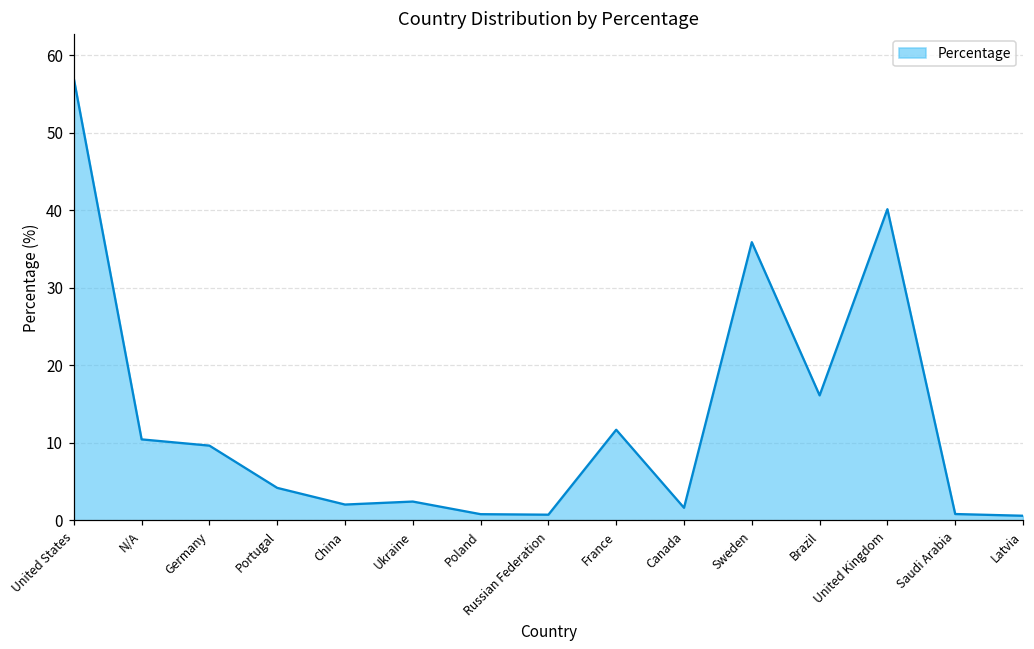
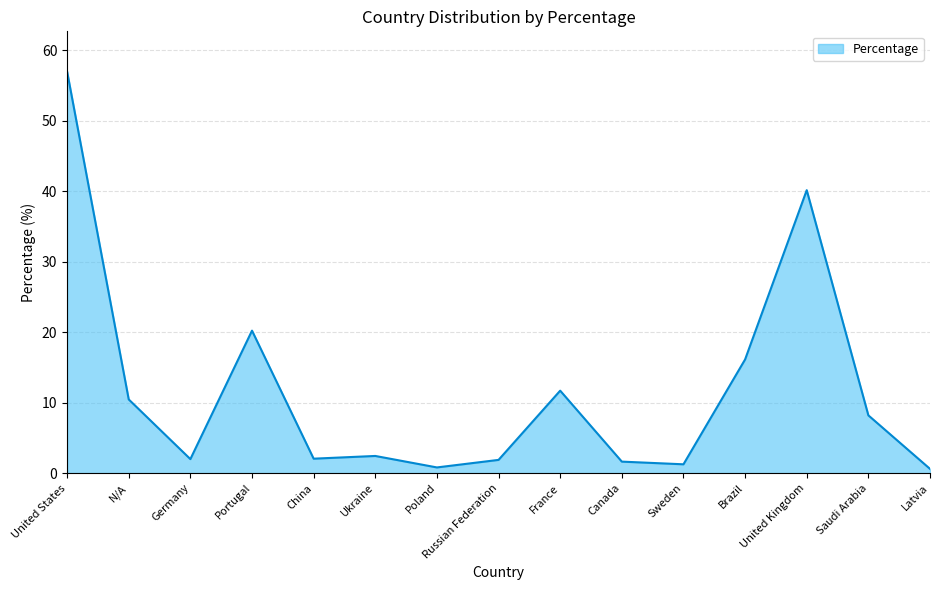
Germany: 10 -> 2
Portugal: 4 -> 20
Russian Federation: 1 -> 2
Sweden: 36 -> 1
Saudi Arabia: 1 -> 8
